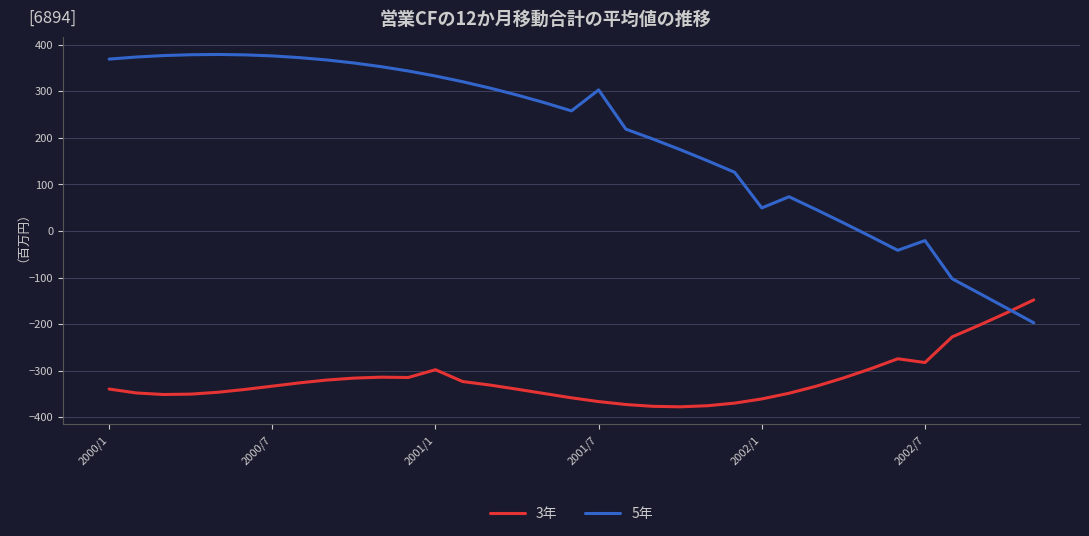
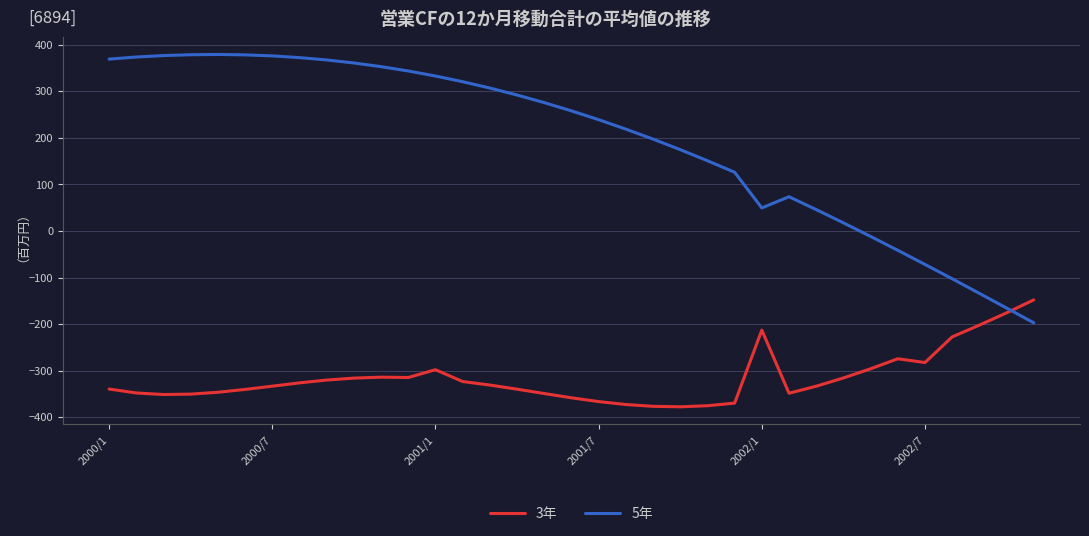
5年, 2001/7: 300 -> 240
3年, 2002/1: -360 -> -210
5年, 2002/7: -20 -> -70
